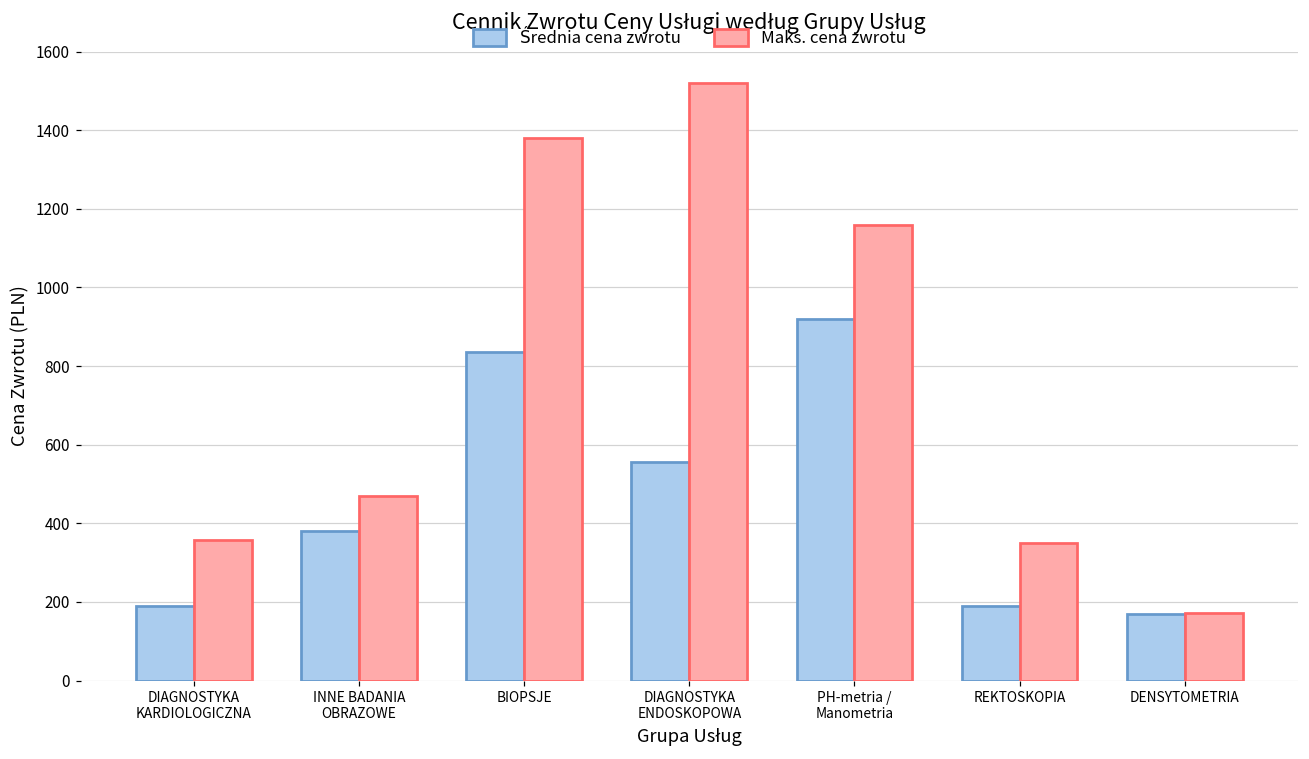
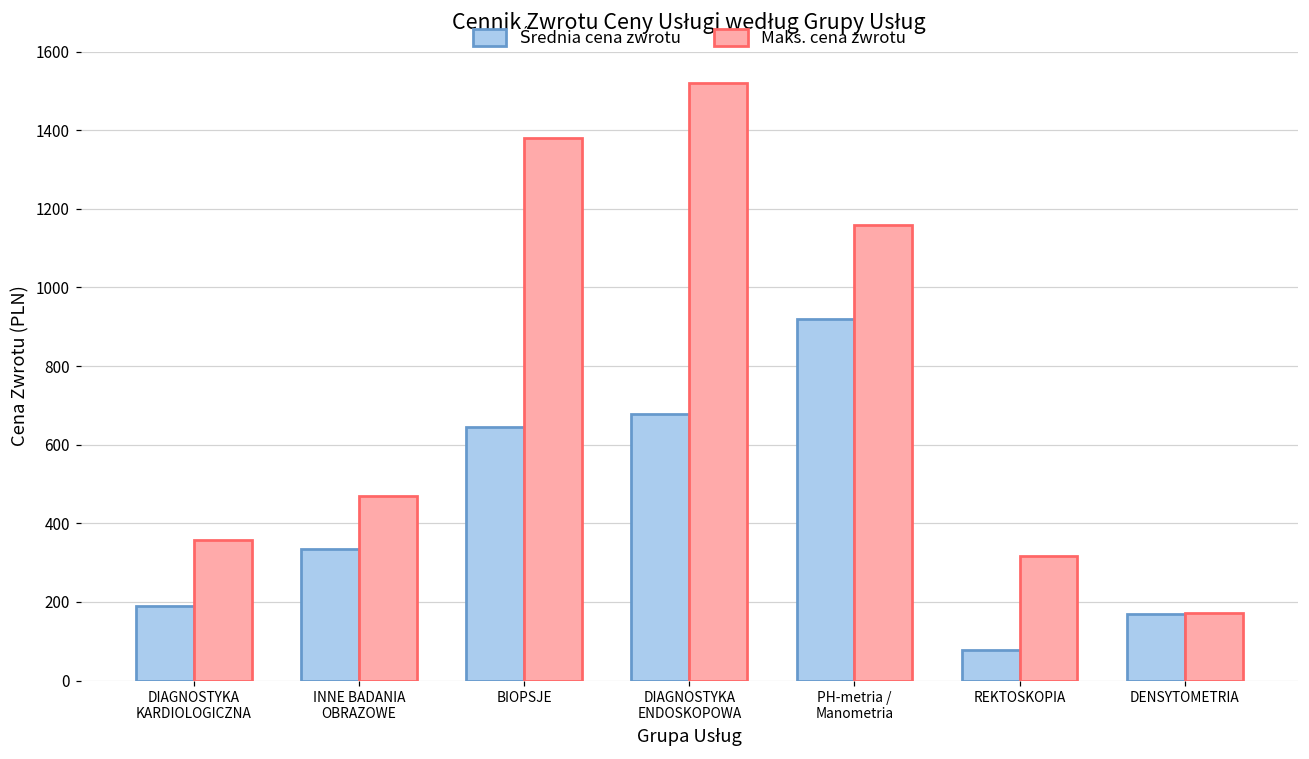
Średnia cena zwrotu, INNE BADANIA OBRAZOWE: 380 -> 340
Średnia cena zwrotu, BIOPSJE: 840 -> 650
Średnia cena zwrotu, DIAGNOSTYKA ENDOSKOPOWA: 560 -> 680
Średnia cena zwrotu, REKTOSKOPIA: 190 -> 80
Maks. cena zwrotu, REKTOSKOPIA: 350 -> 320
